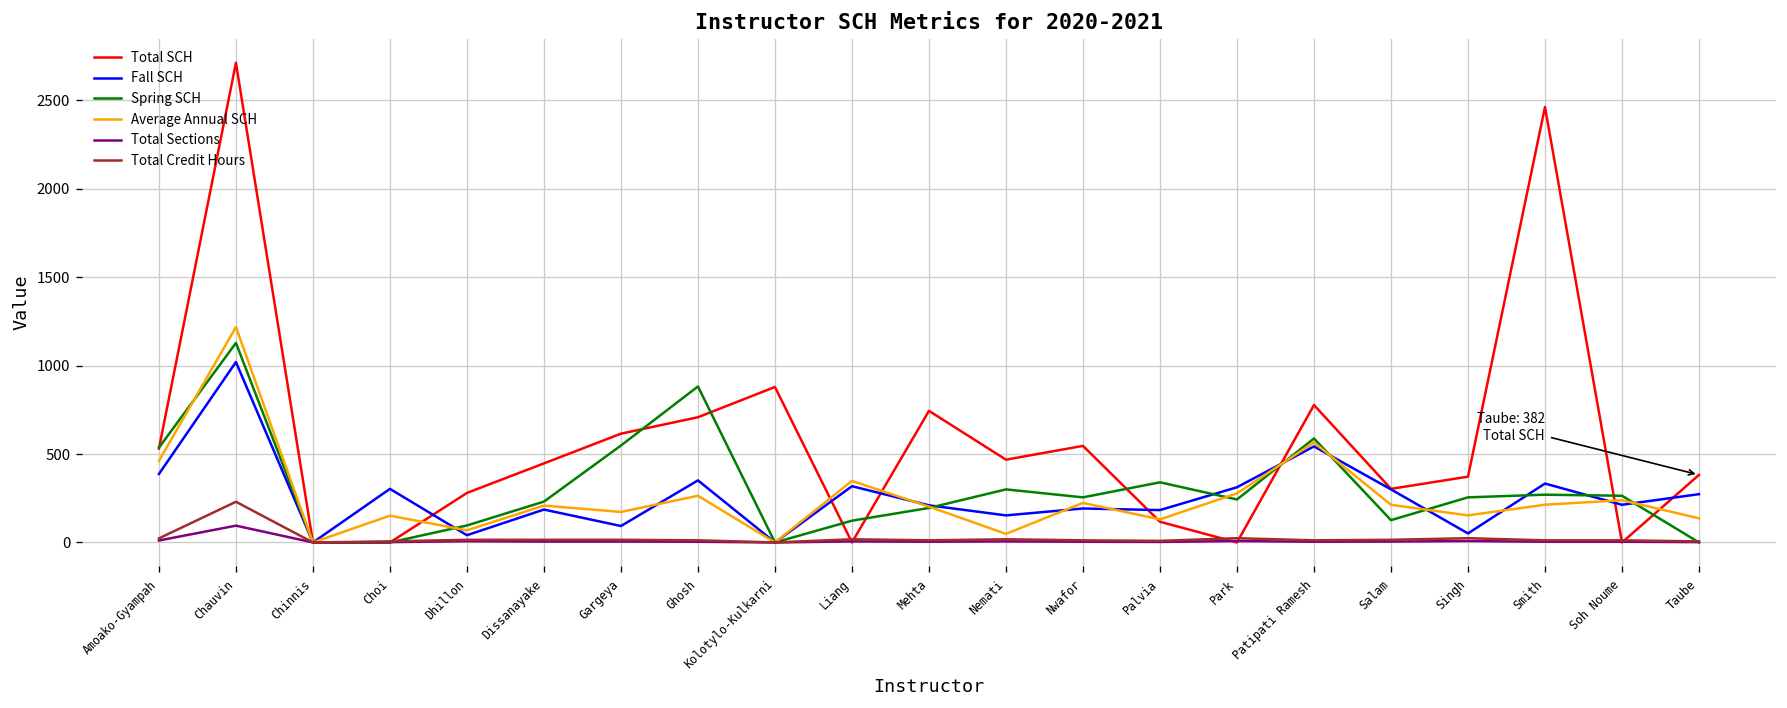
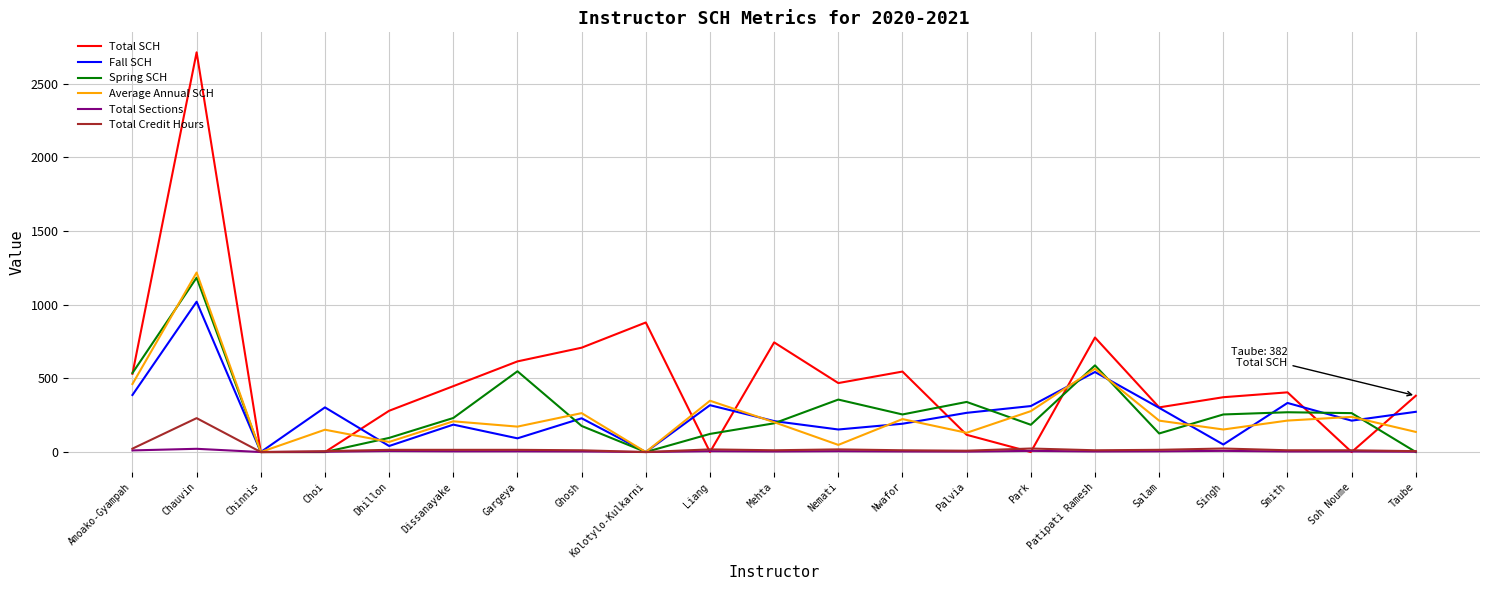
Spring SCH, Chauvin: 1130 -> 1180
Total Sections, Chauvin: 100 -> 20
Fall SCH, Ghosh: 350 -> 230
Spring SCH, Ghosh: 880 -> 180
Spring SCH, Nemati: 300 -> 360
Fall SCH, Palvia: 180 -> 270
Spring SCH, Park: 240 -> 190
Total SCH, Smith: 2460 -> 410
